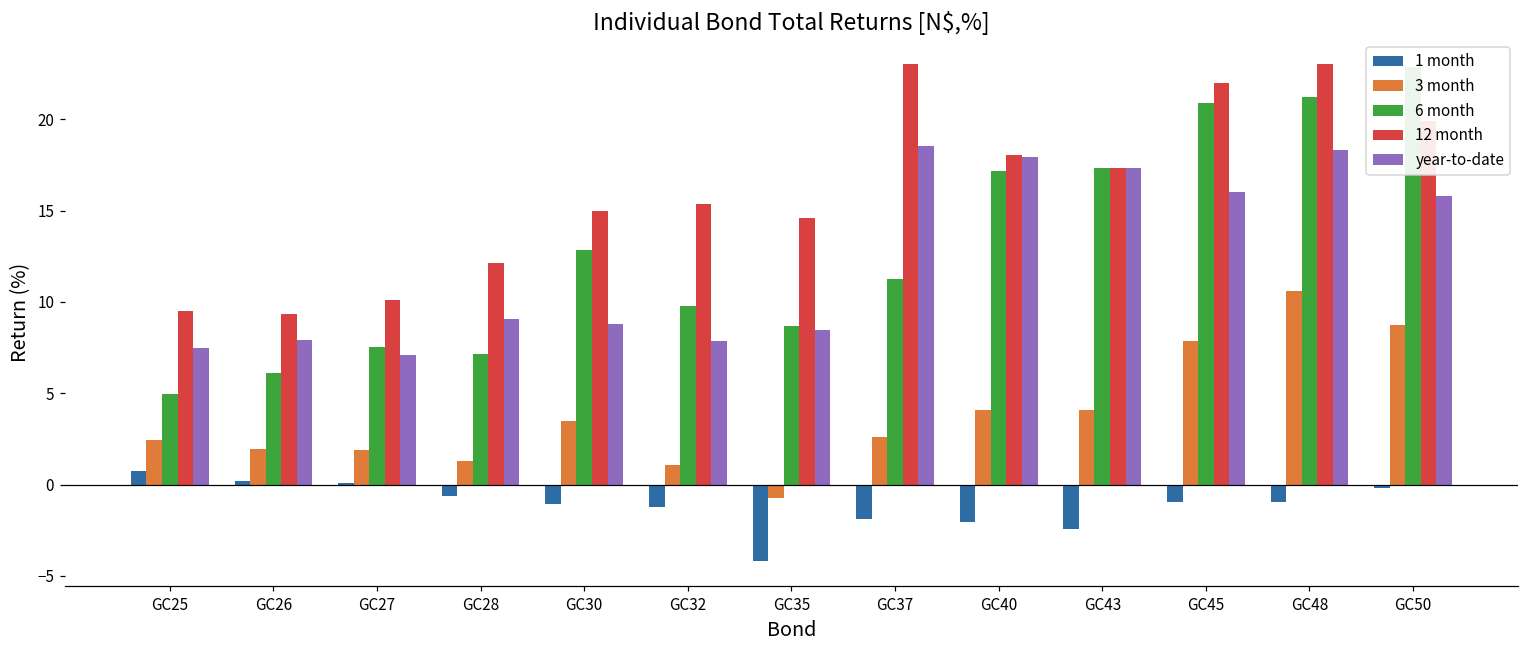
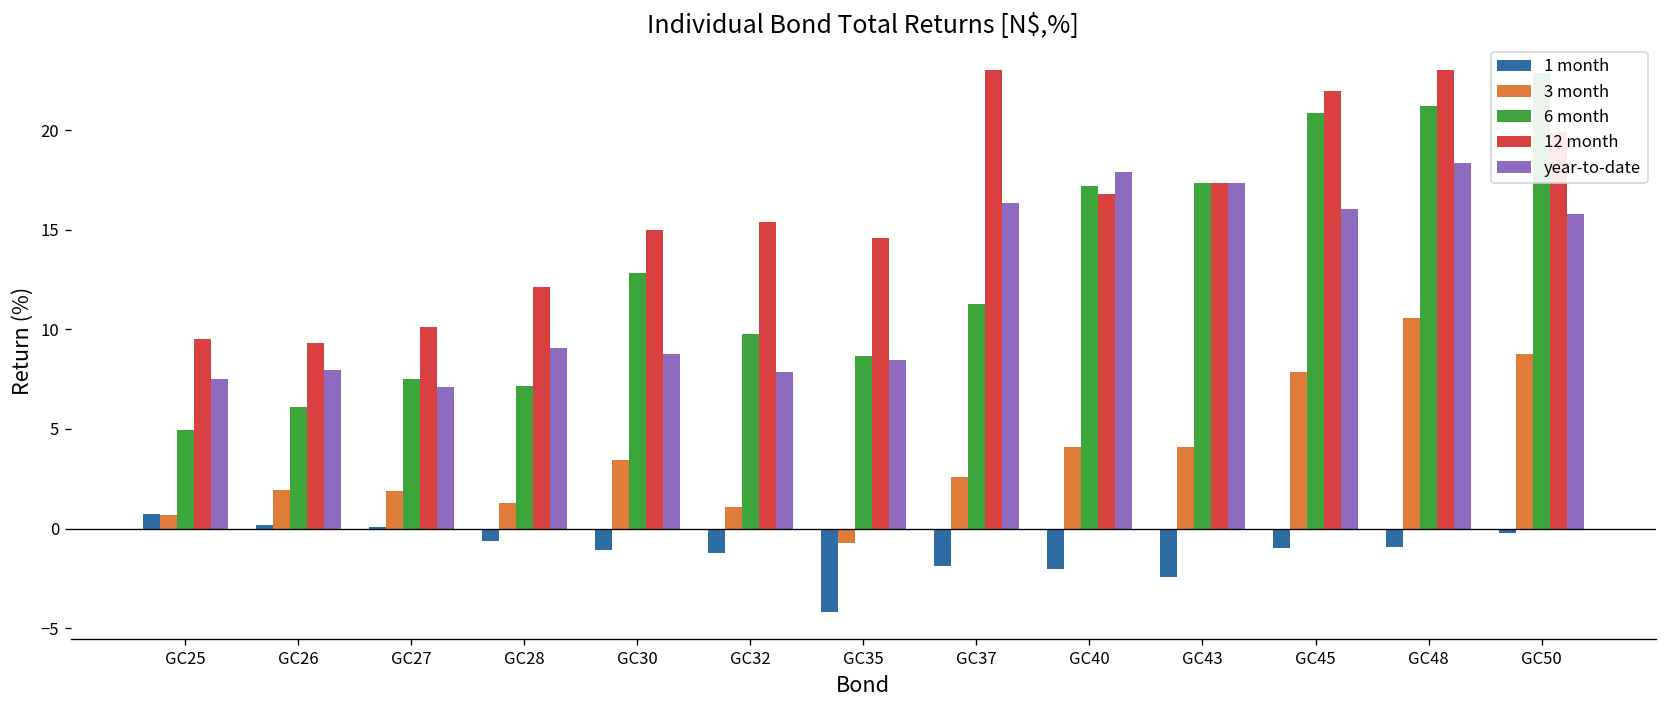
3 month, GC25: 2.4 -> 0.7
year-to-date, GC37: 18.6 -> 16.3
12 month, GC40: 18.0 -> 16.8
